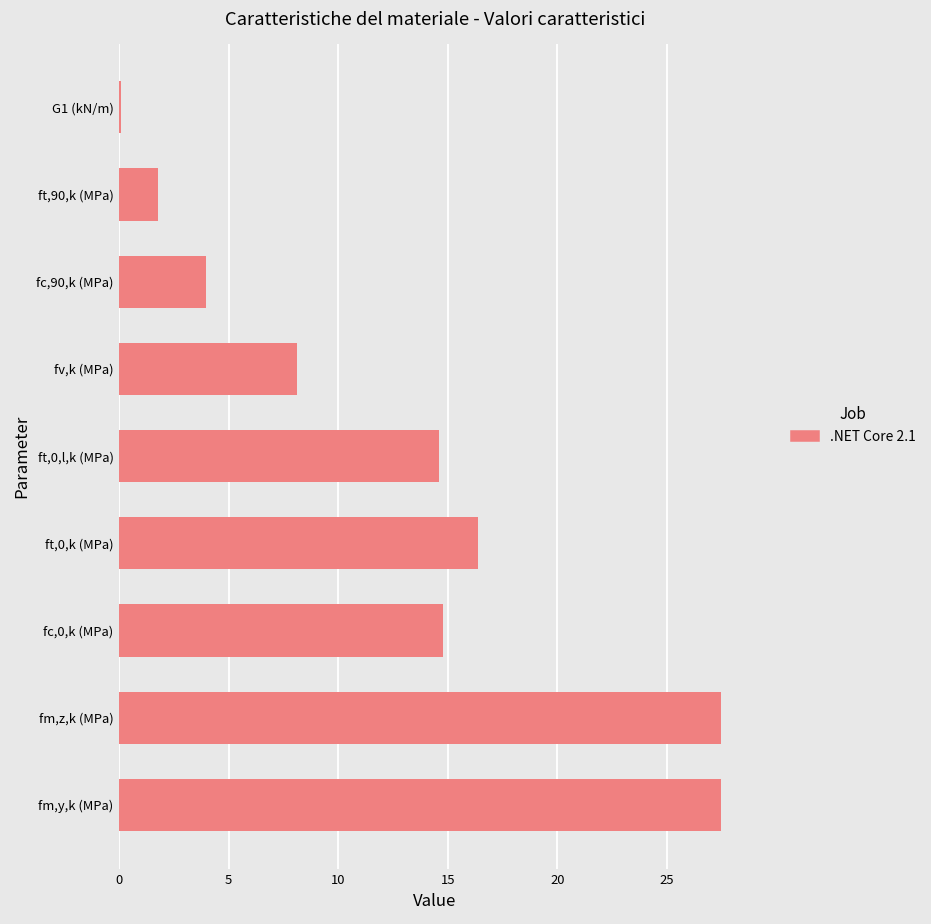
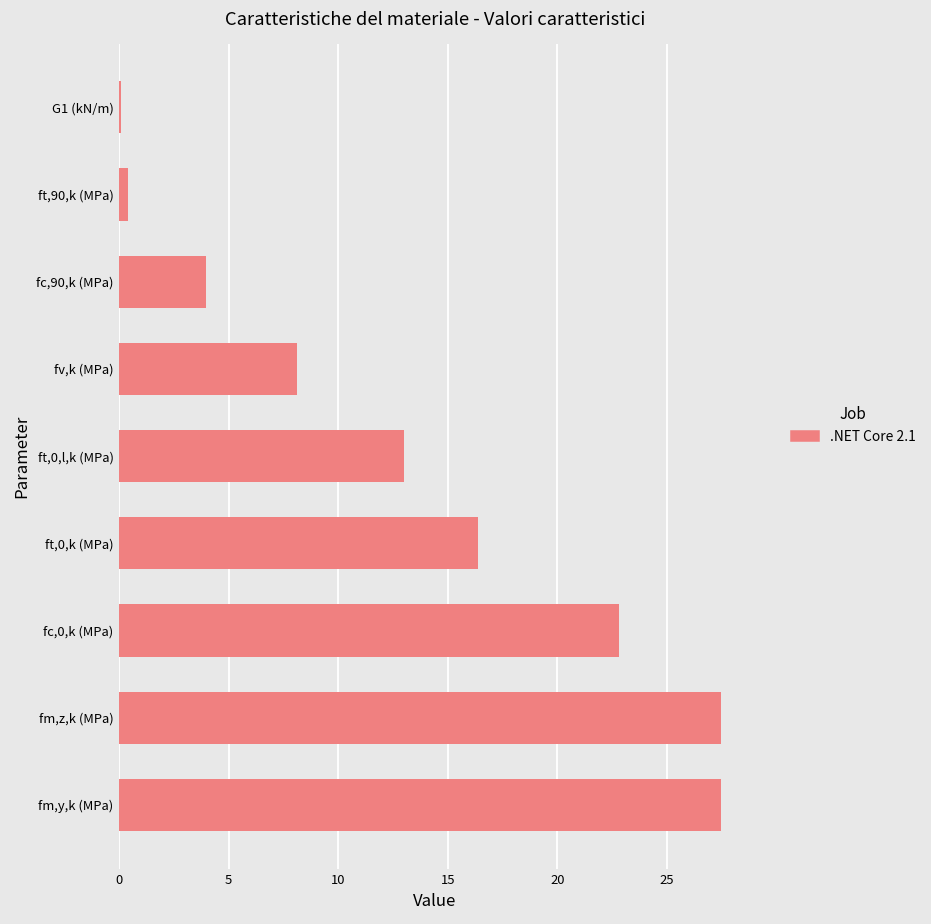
ft,90,k (MPa): 1.8 -> 0.4
ft,0,l,k (MPa): 14.6 -> 13.0
fc,0,k (MPa): 14.8 -> 22.8
